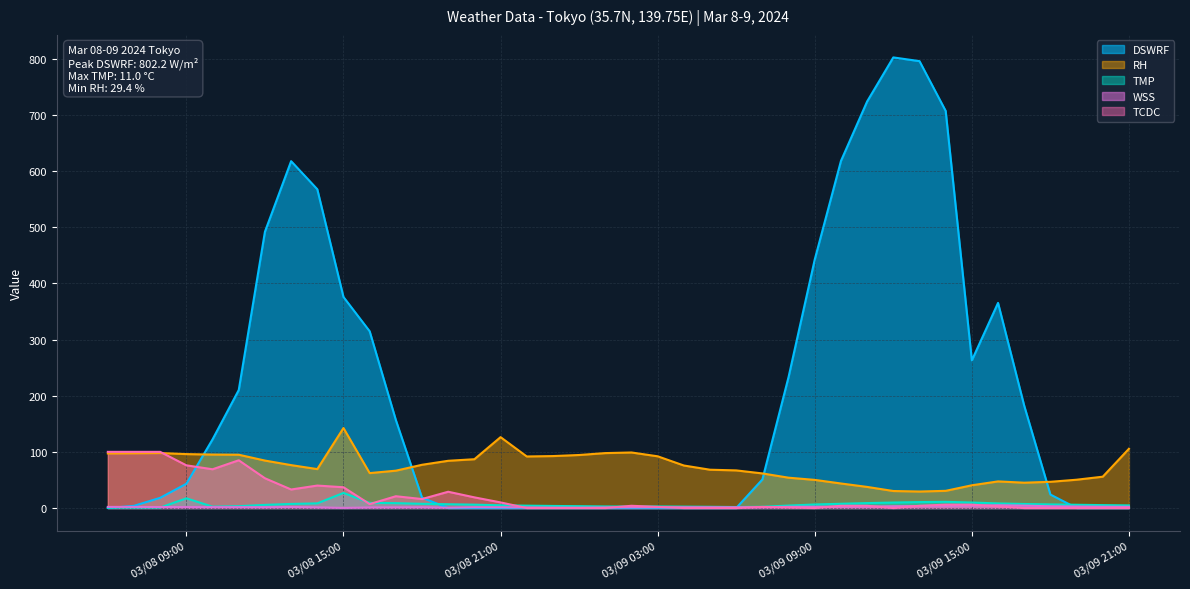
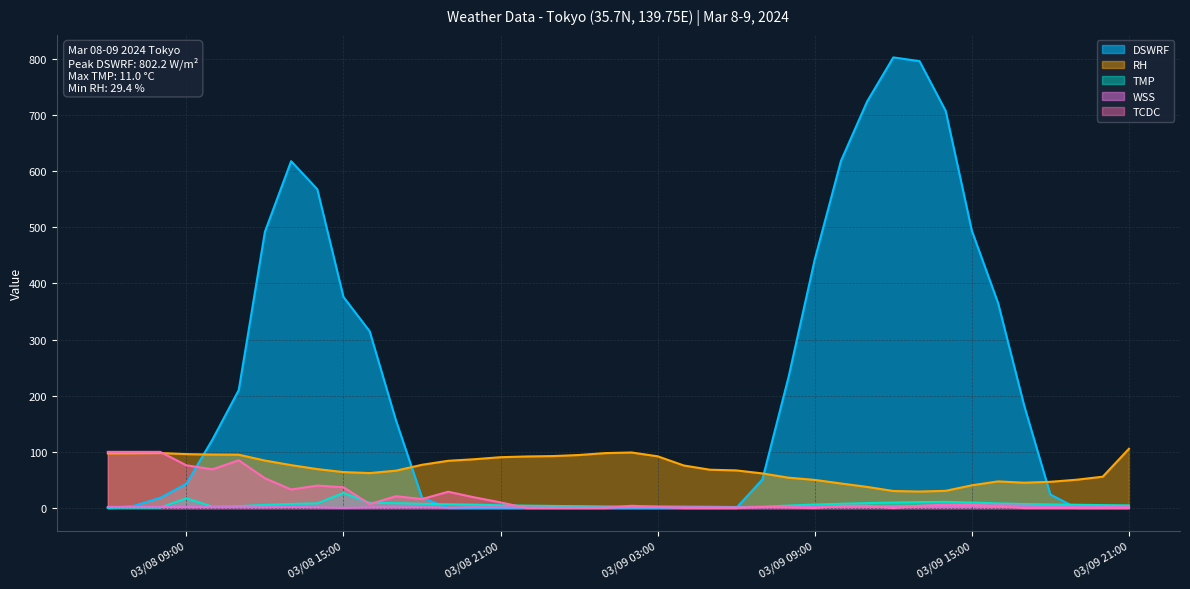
RH, 03/08 15:00: 140 -> 60
RH, 03/08 21:00: 130 -> 90
DSWRF, 03/09 15:00: 260 -> 490
